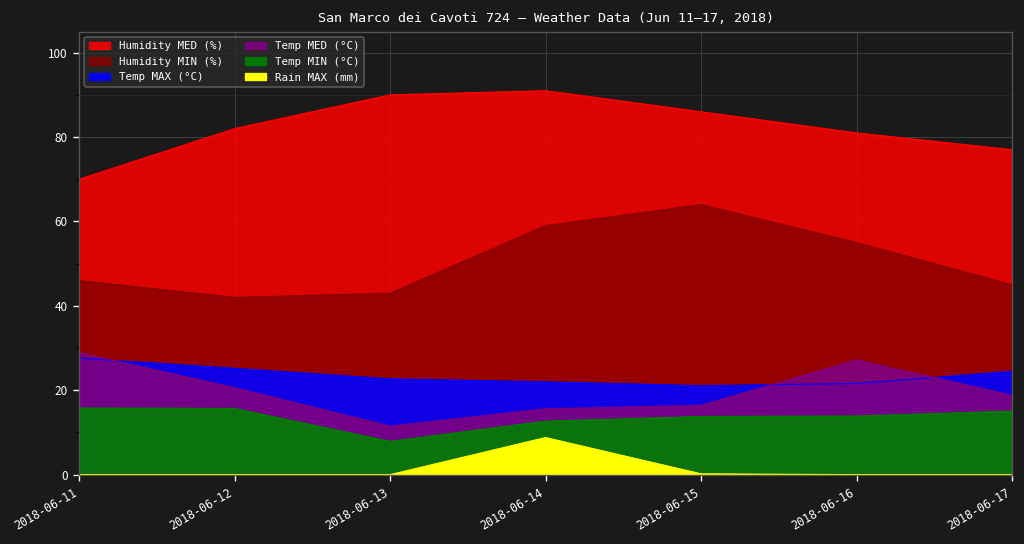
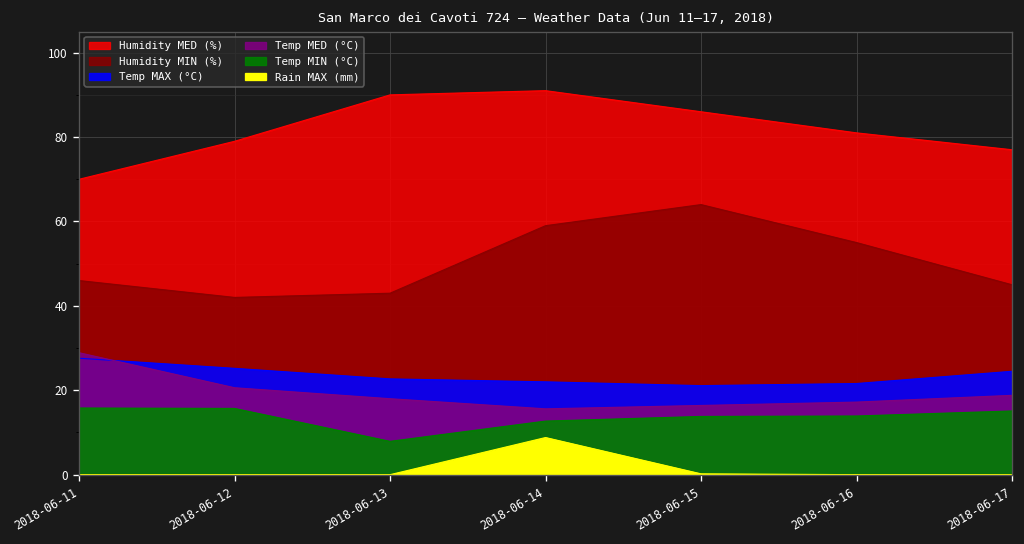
Humidity MED (%), 2018-06-12: 82 -> 79
Temp MED (°C), 2018-06-13: 12 -> 18
Temp MED (°C), 2018-06-16: 27 -> 17
